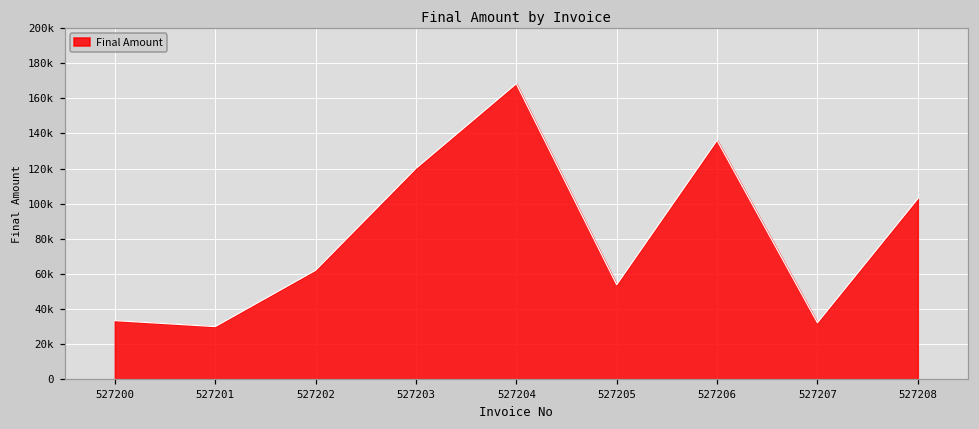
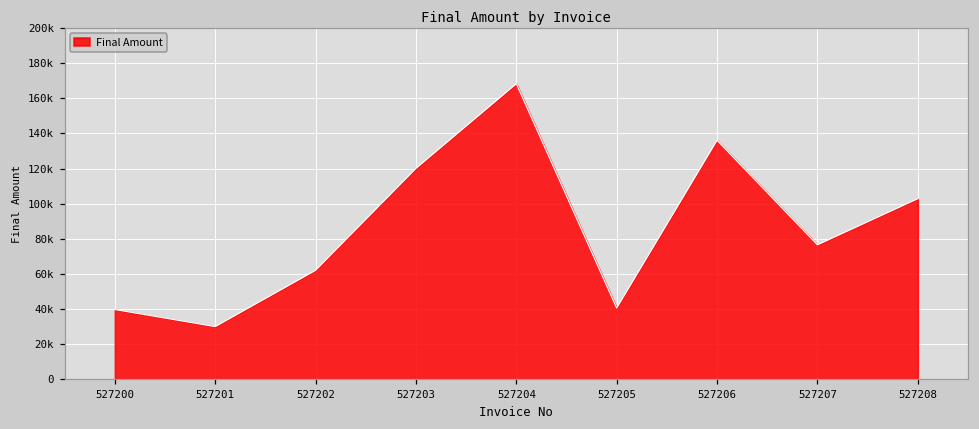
527200: 33000 -> 40000
527205: 54000 -> 41000
527207: 32000 -> 77000
